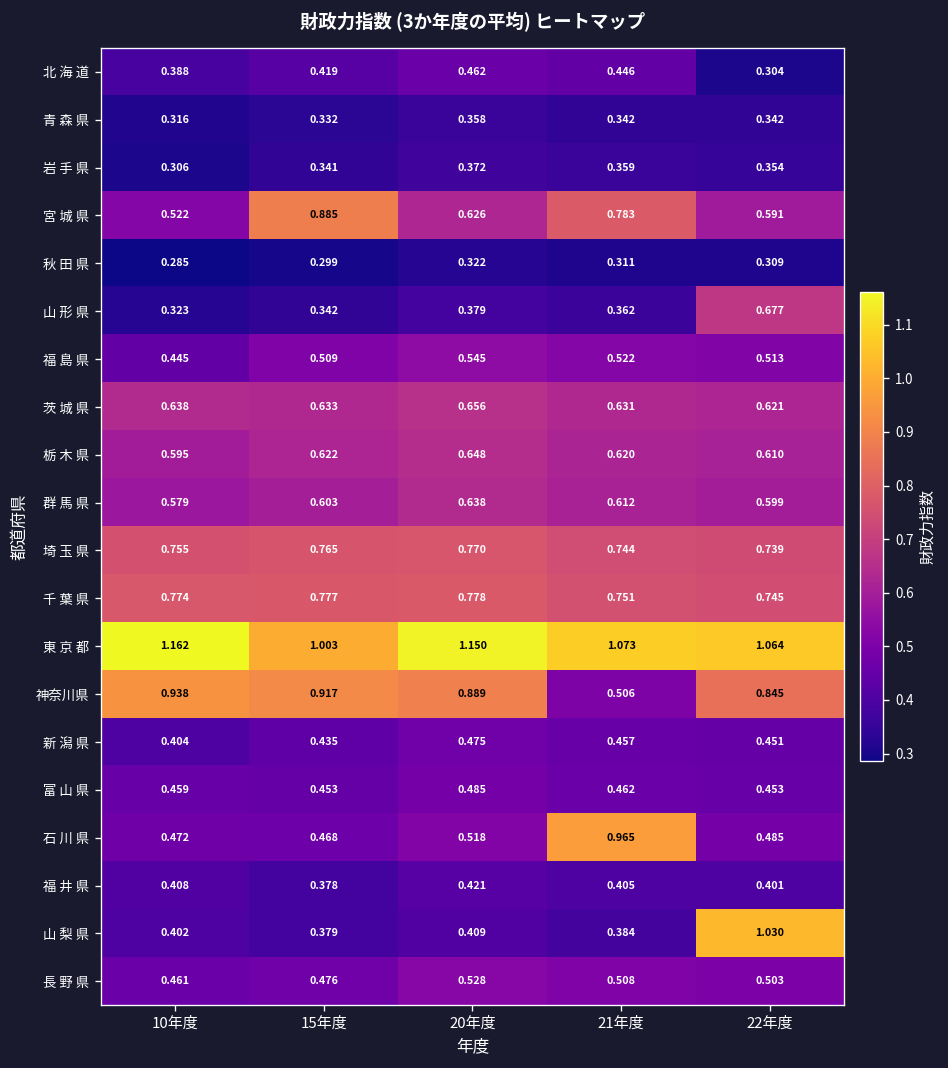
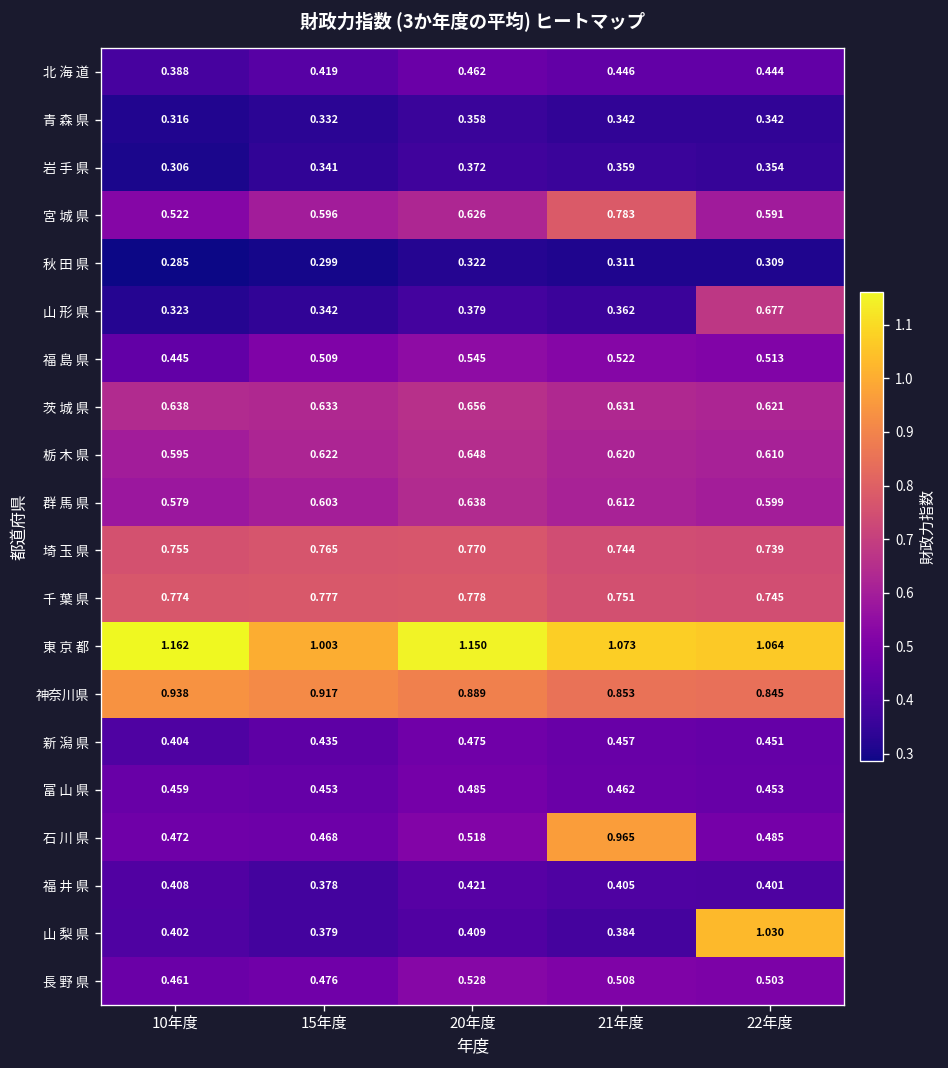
北 海 道, 22年度: 0.304 -> 0.444
宮 城 県, 15年度: 0.885 -> 0.596
神奈川県, 21年度: 0.506 -> 0.853
